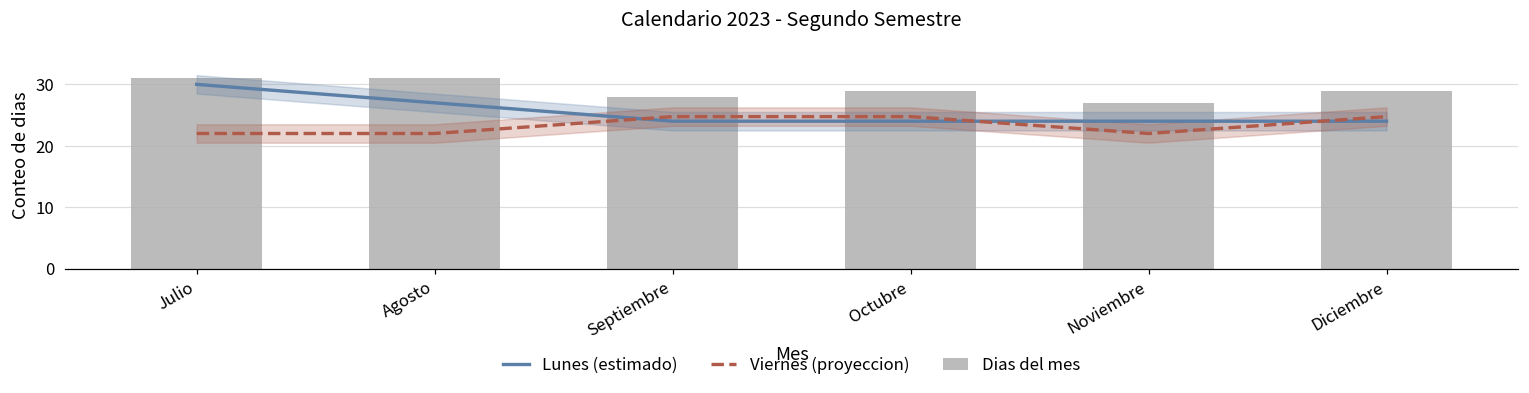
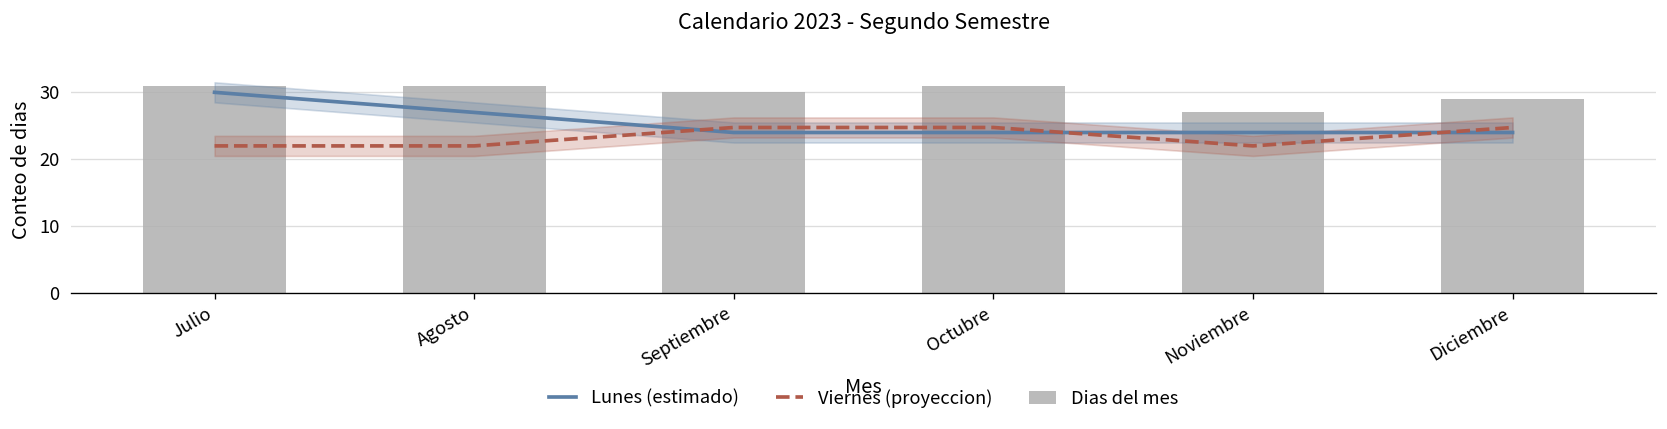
Dias del mes, Septiembre: 28 -> 30
Dias del mes, Octubre: 29 -> 31
